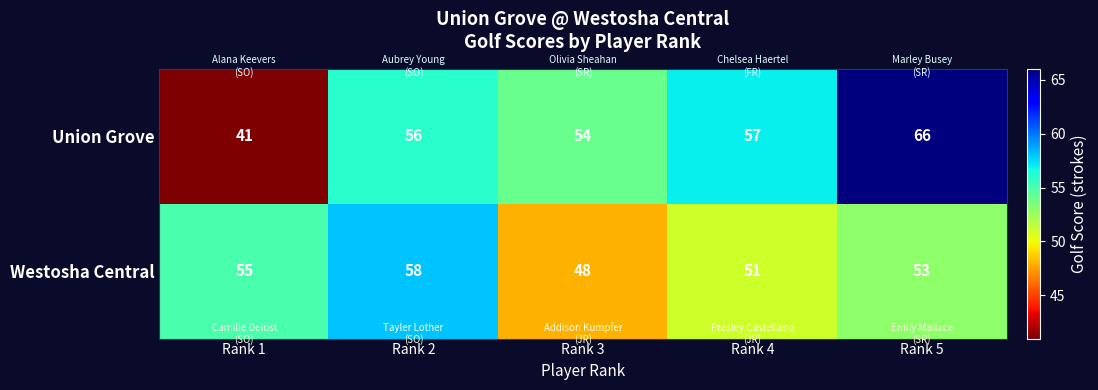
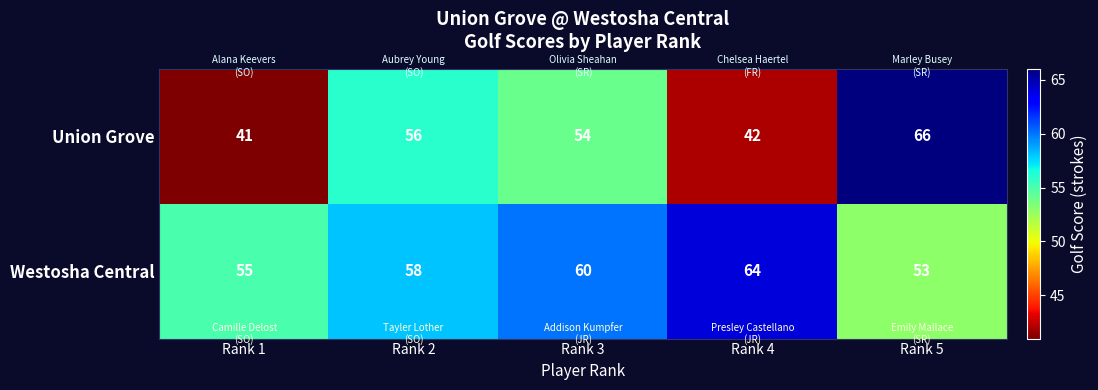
Union Grove, Rank 4: 57 -> 42
Westosha Central, Rank 3: 48 -> 60
Westosha Central, Rank 4: 51 -> 64
